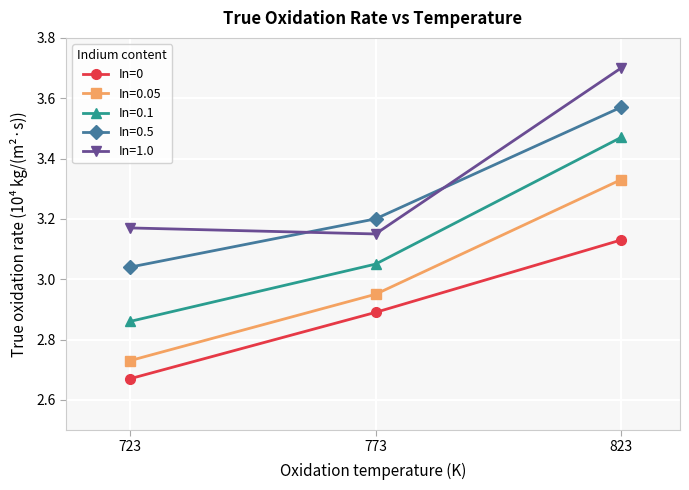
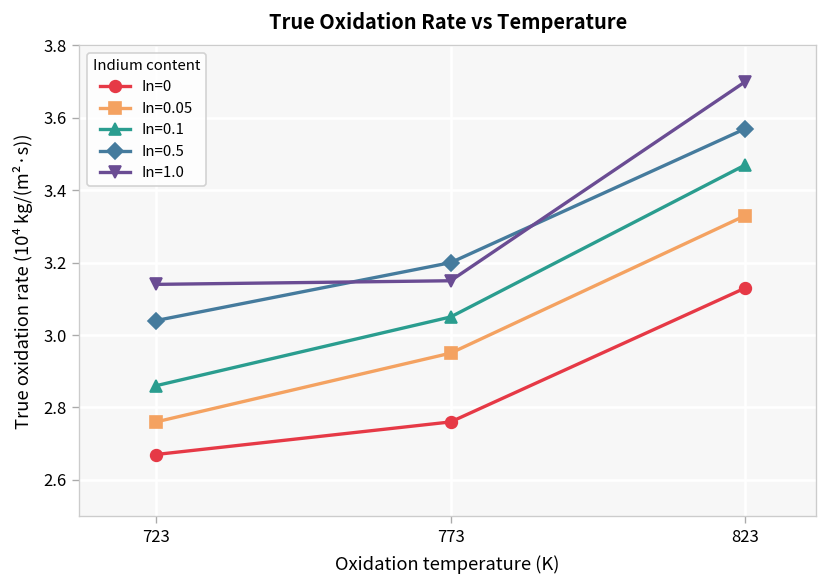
In=0.05, 723: 2.73 -> 2.76
In=1.0, 723: 3.17 -> 3.14
In=0, 773: 2.89 -> 2.76
